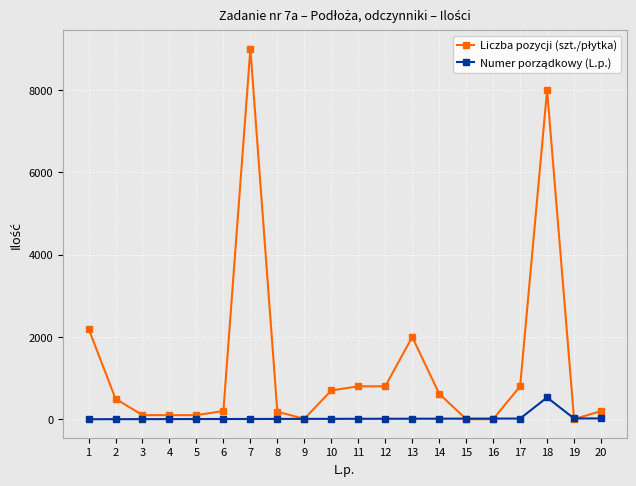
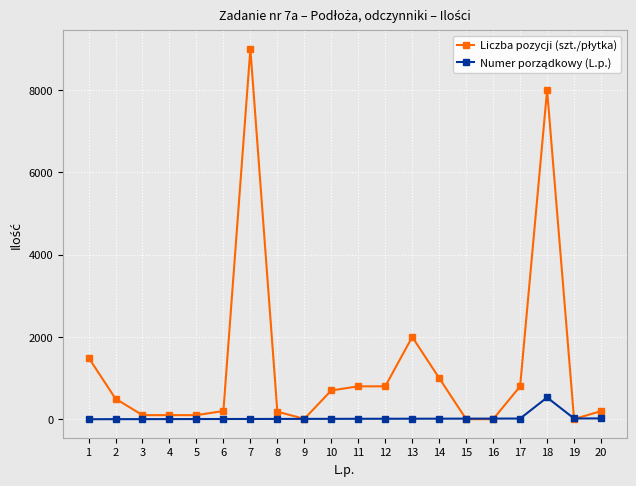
Liczba pozycji (szt./płytka), 1: 2200 -> 1500
Liczba pozycji (szt./płytka), 14: 600 -> 1000
